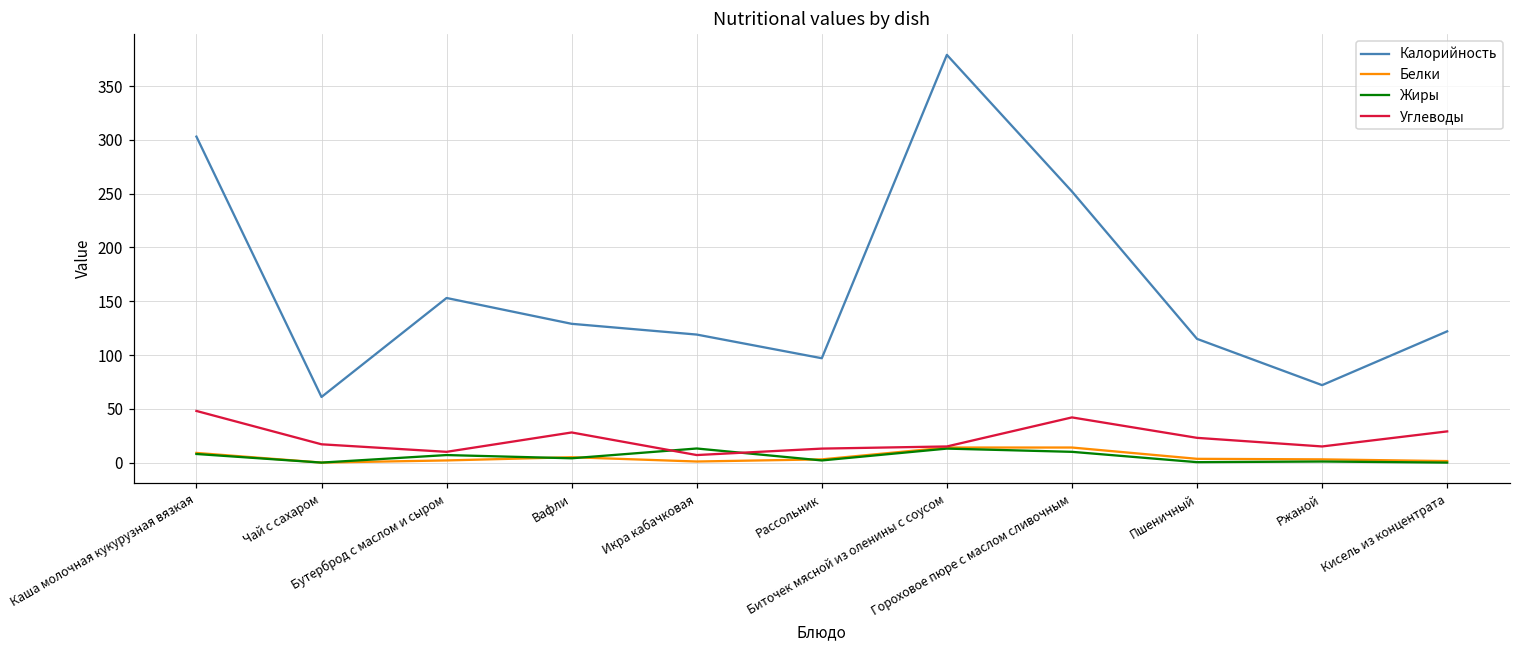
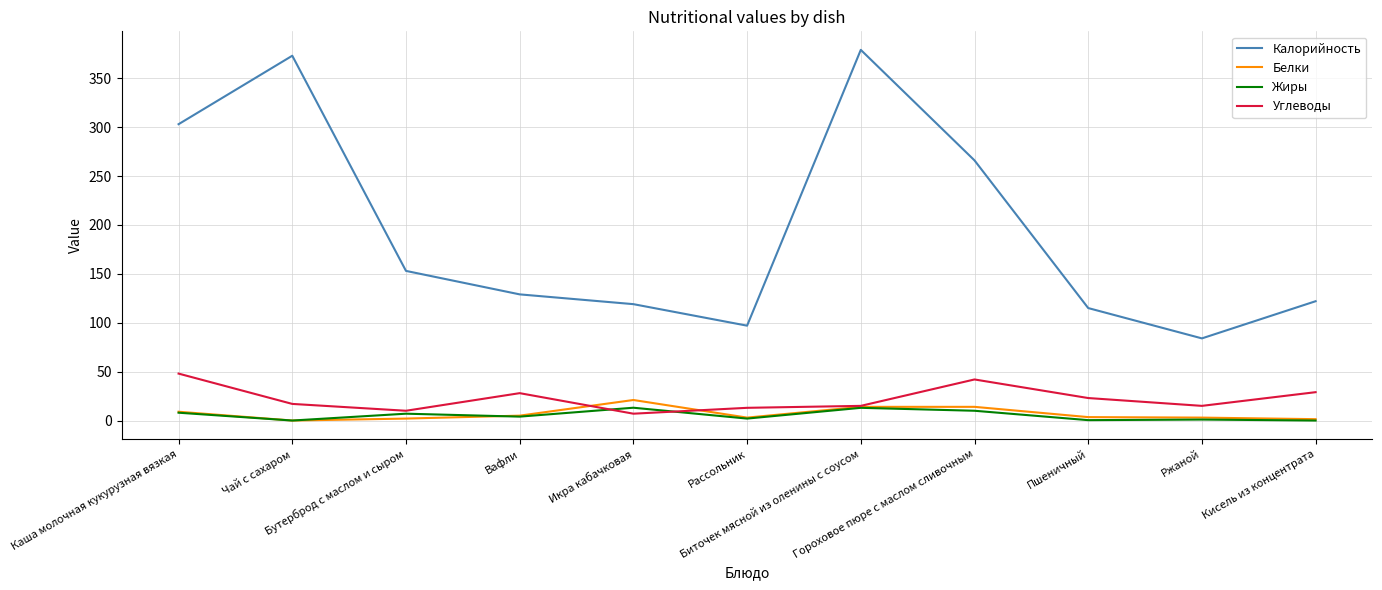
Калорийность, Чай с сахаром: 60 -> 370
Белки, Икра кабачковая: 0 -> 20
Калорийность, Гороховое пюре с маслом сливочным: 250 -> 270
Калорийность, Ржаной: 70 -> 80
